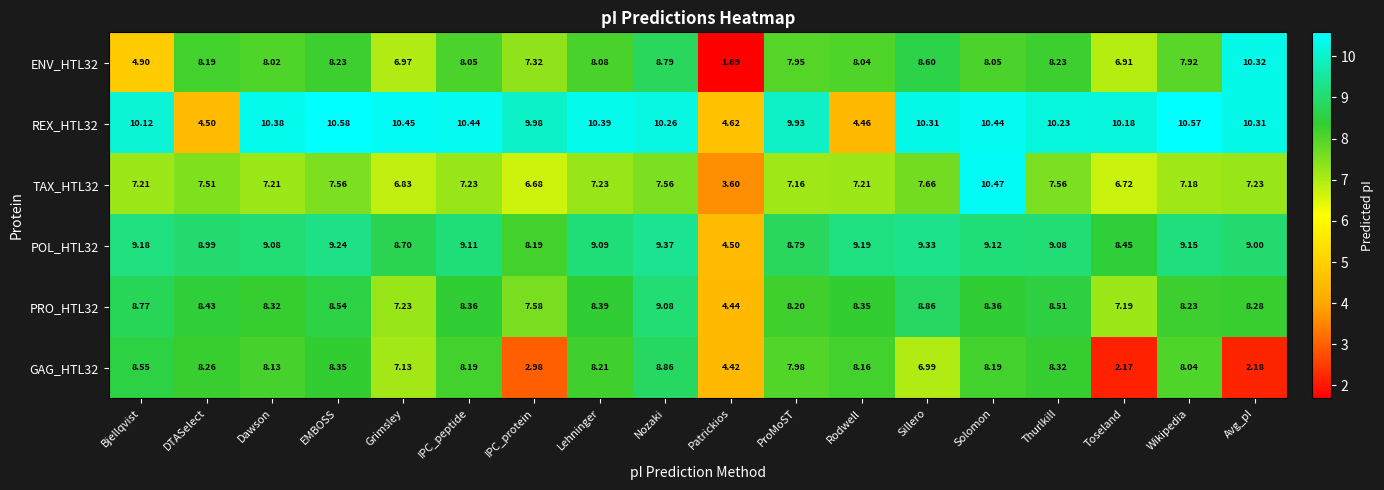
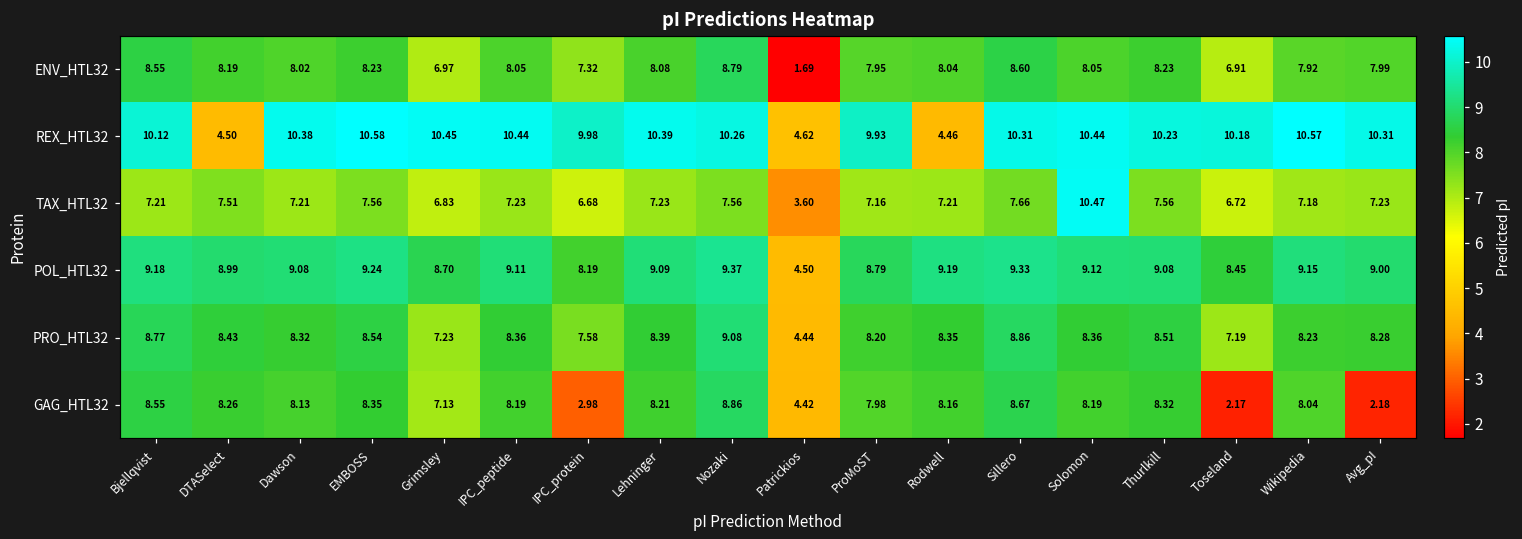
ENV_HTL32, Bjellqvist: 4.90 -> 8.55
ENV_HTL32, Avg_pI: 10.32 -> 7.99
GAG_HTL32, Sillero: 6.99 -> 8.67
